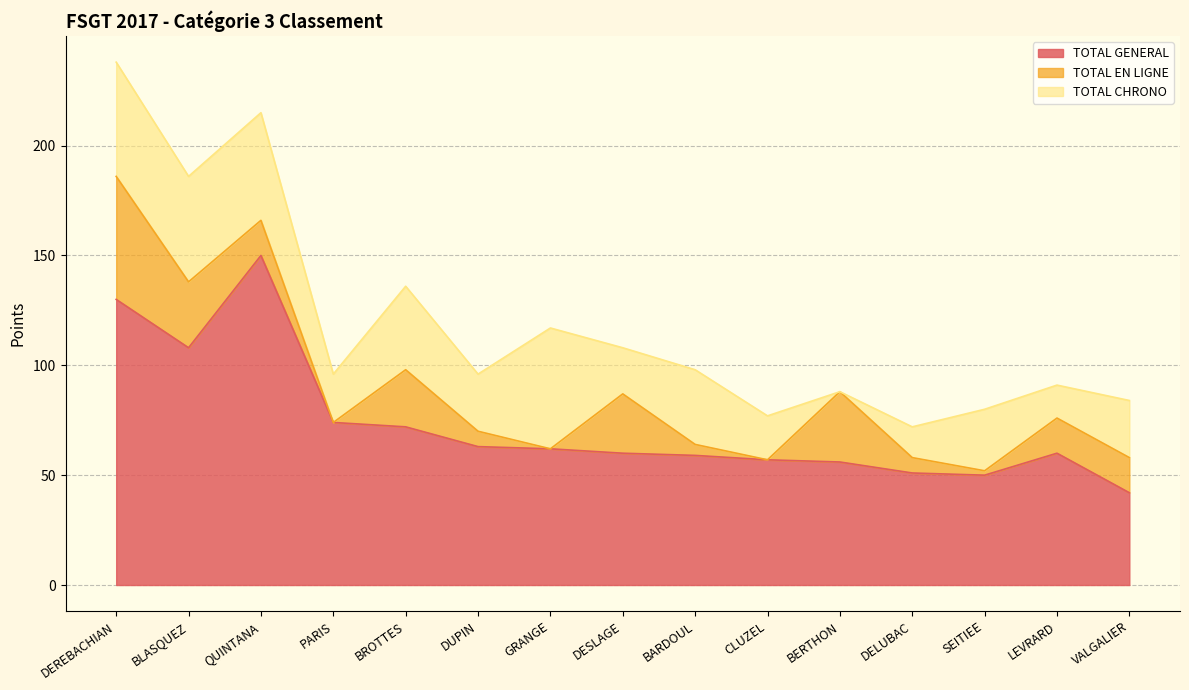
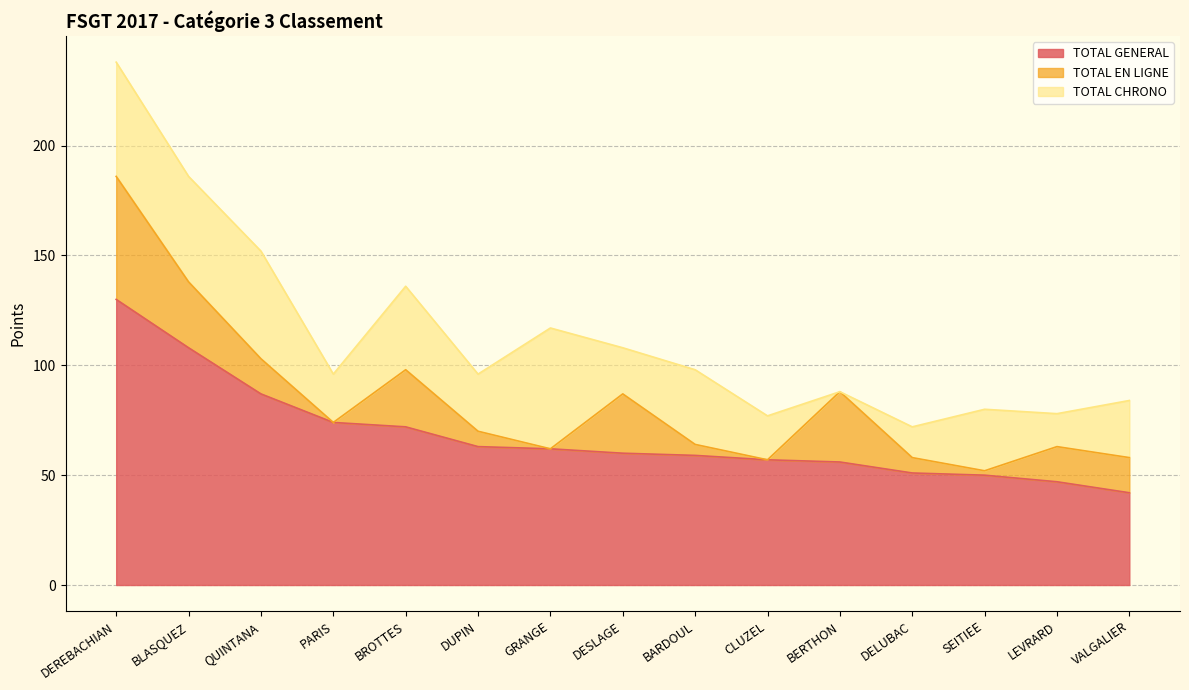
TOTAL GENERAL, QUINTANA: 150 -> 87
TOTAL GENERAL, LEVRARD: 60 -> 47
